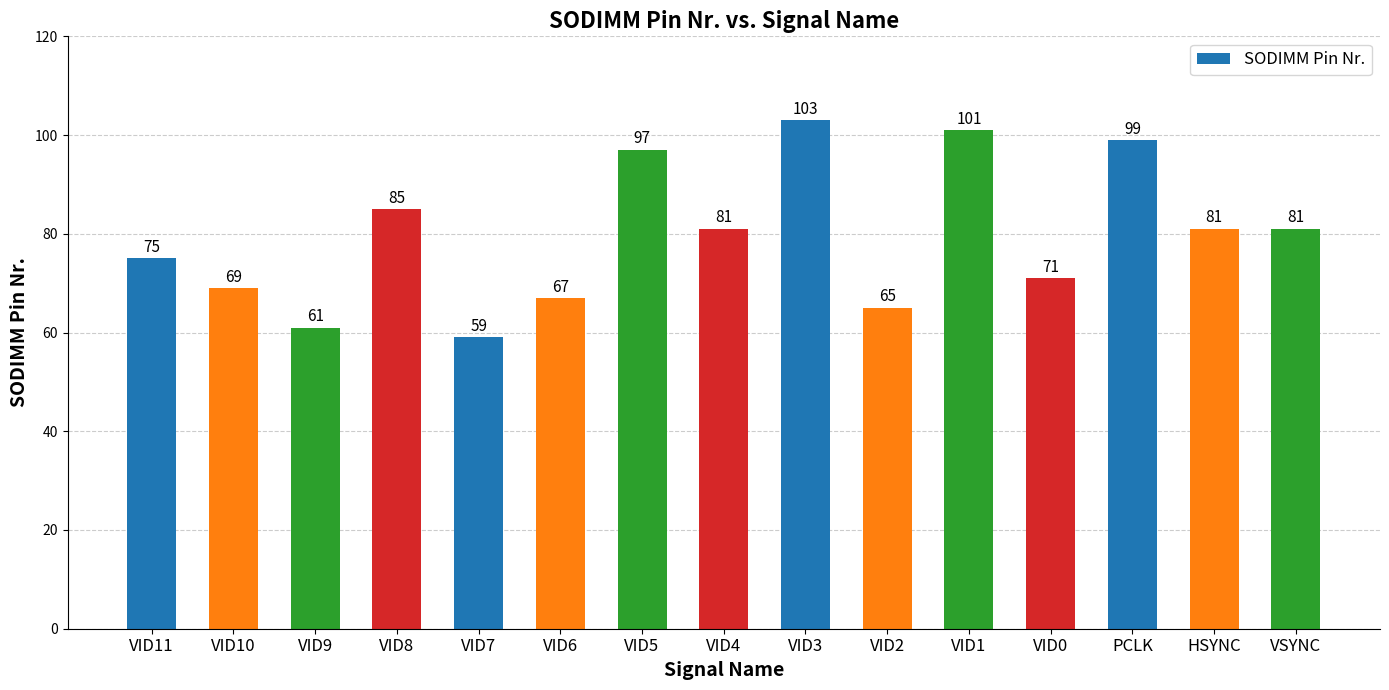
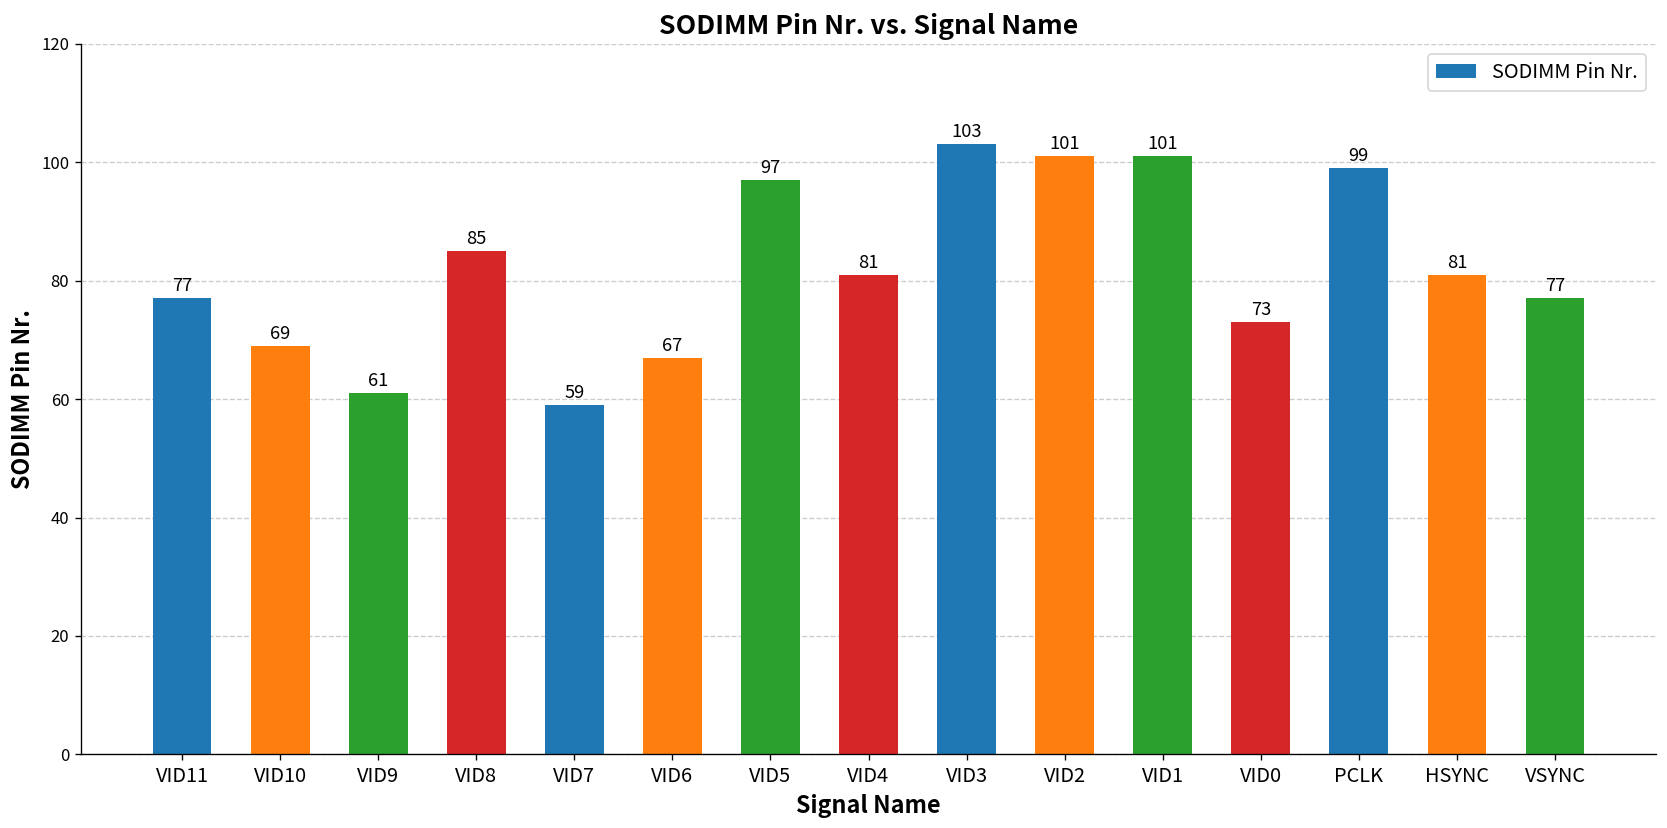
VID11: 75 -> 77
VID2: 65 -> 101
VID0: 71 -> 73
VSYNC: 81 -> 77
